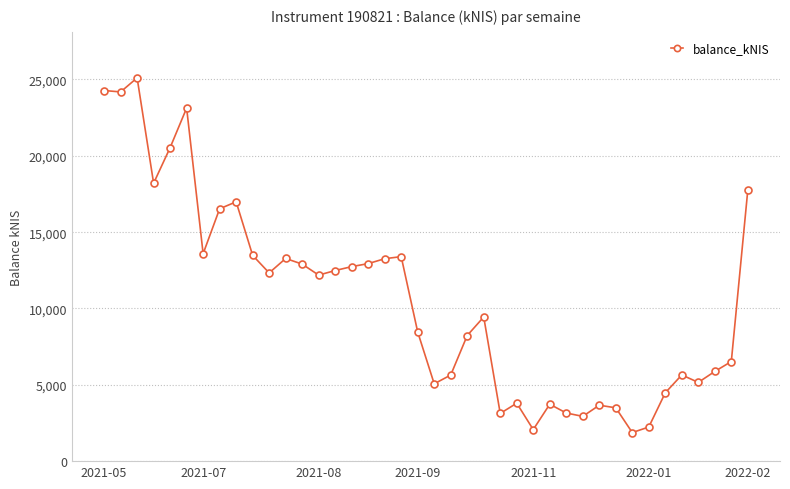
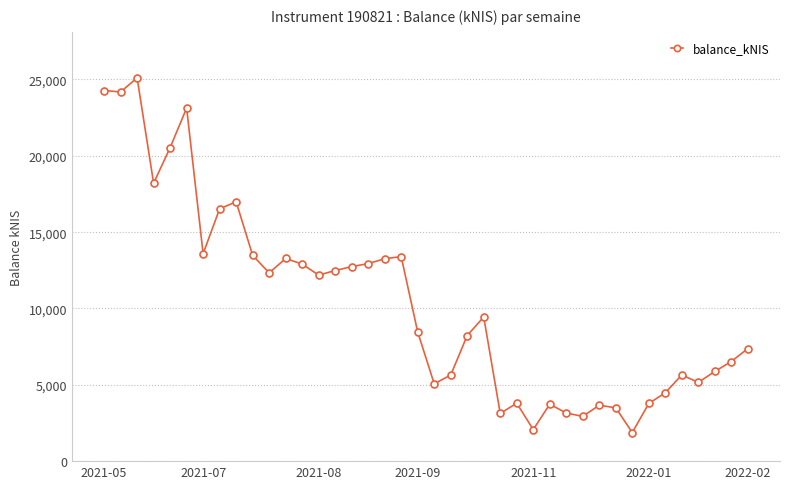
2022-01: 2,200 -> 3,800
2022-02: 17,800 -> 7,400
